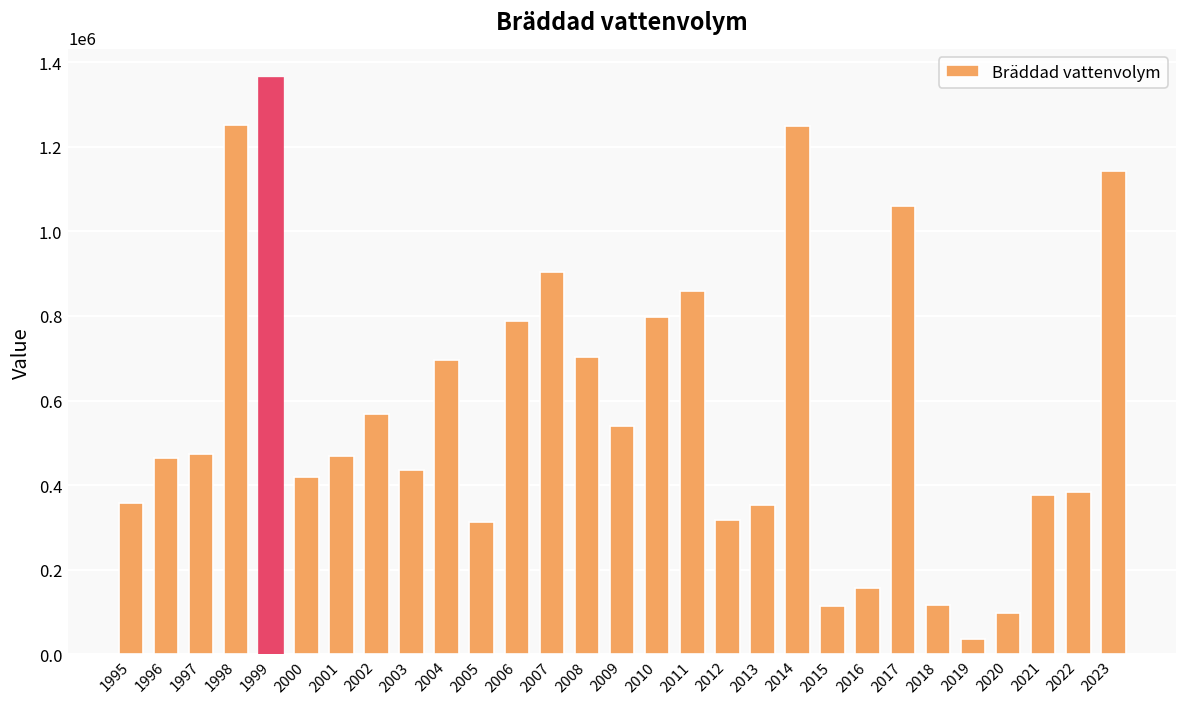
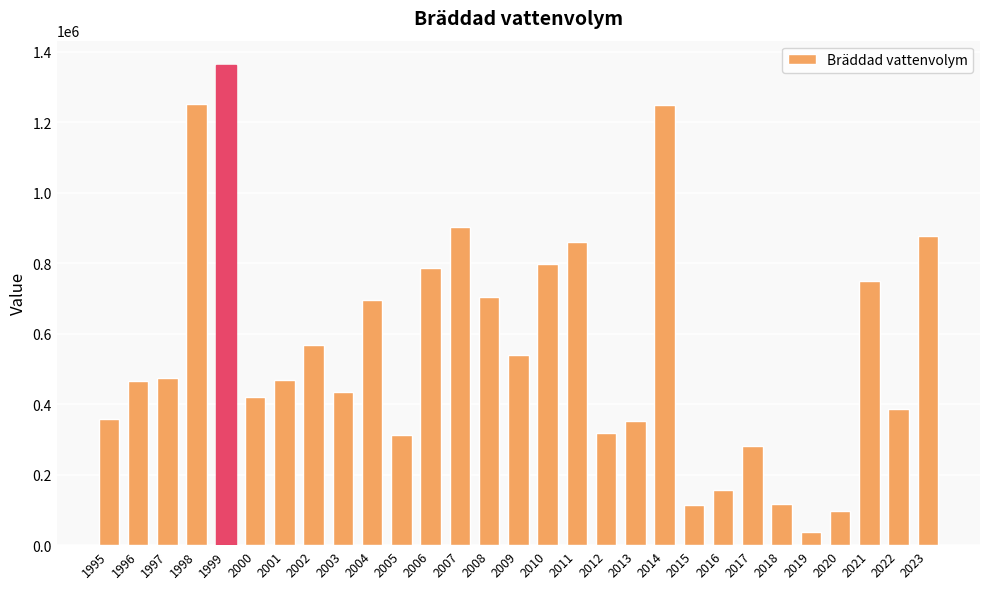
2017: 1060000 -> 280000
2021: 380000 -> 750000
2023: 1140000 -> 880000
